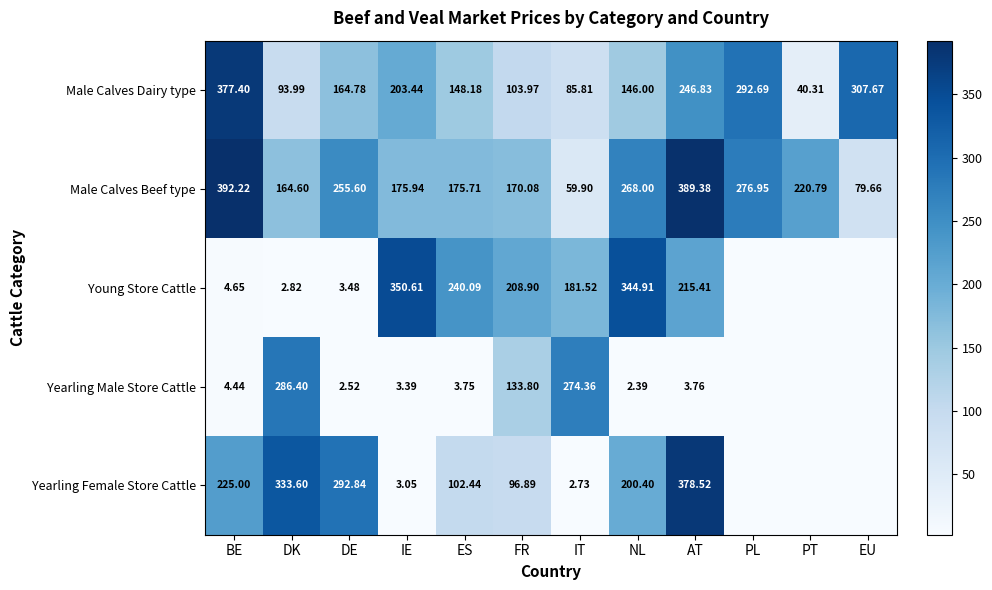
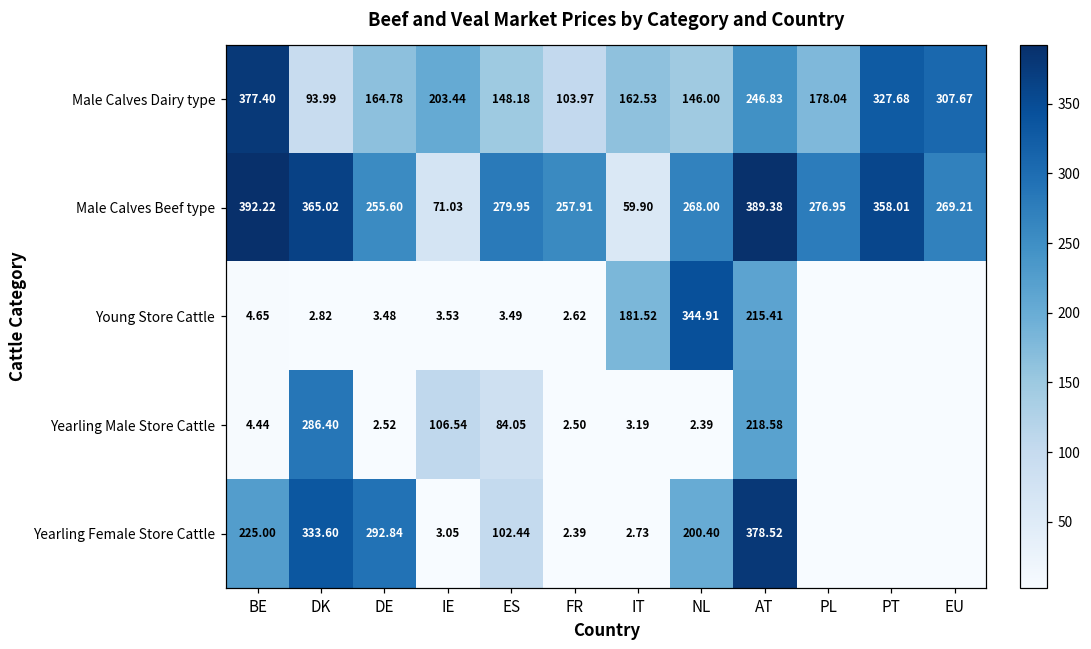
Male Calves Dairy type, IT: 85.81 -> 162.53
Male Calves Dairy type, PL: 292.69 -> 178.04
Male Calves Dairy type, PT: 40.31 -> 327.68
Male Calves Beef type, DK: 164.60 -> 365.02
Male Calves Beef type, IE: 175.94 -> 71.03
Male Calves Beef type, ES: 175.71 -> 279.95
Male Calves Beef type, FR: 170.08 -> 257.91
Male Calves Beef type, PT: 220.79 -> 358.01
Male Calves Beef type, EU: 79.66 -> 269.21
Young Store Cattle, IE: 350.61 -> 3.53
Young Store Cattle, ES: 240.09 -> 3.49
Young Store Cattle, FR: 208.90 -> 2.62
Yearling Male Store Cattle, IE: 3.39 -> 106.54
Yearling Male Store Cattle, ES: 3.75 -> 84.05
Yearling Male Store Cattle, FR: 133.80 -> 2.50
Yearling Male Store Cattle, IT: 274.36 -> 3.19
Yearling Male Store Cattle, AT: 3.76 -> 218.58
Yearling Female Store Cattle, FR: 96.89 -> 2.39
